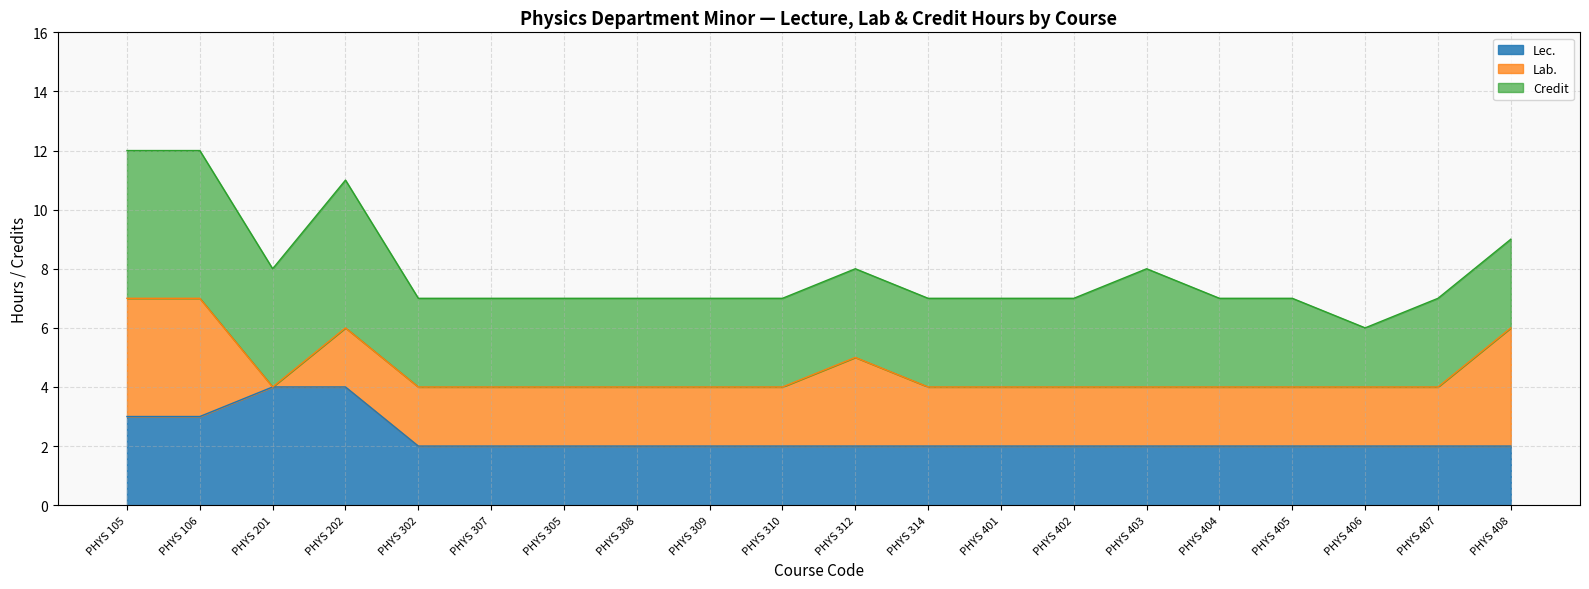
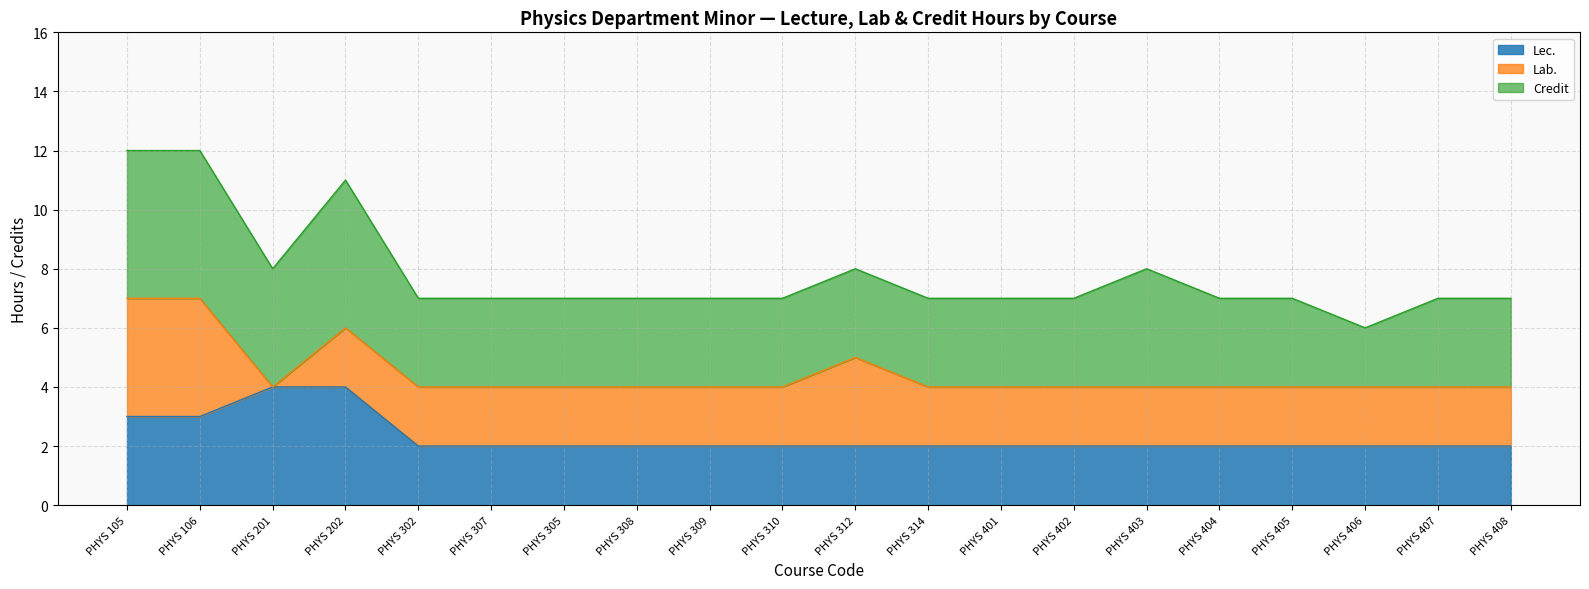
Lab., PHYS 408: 4 -> 2
